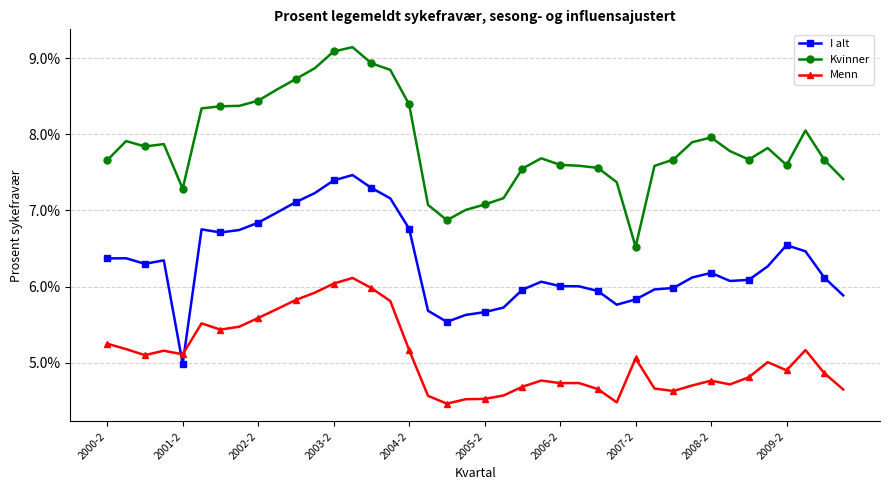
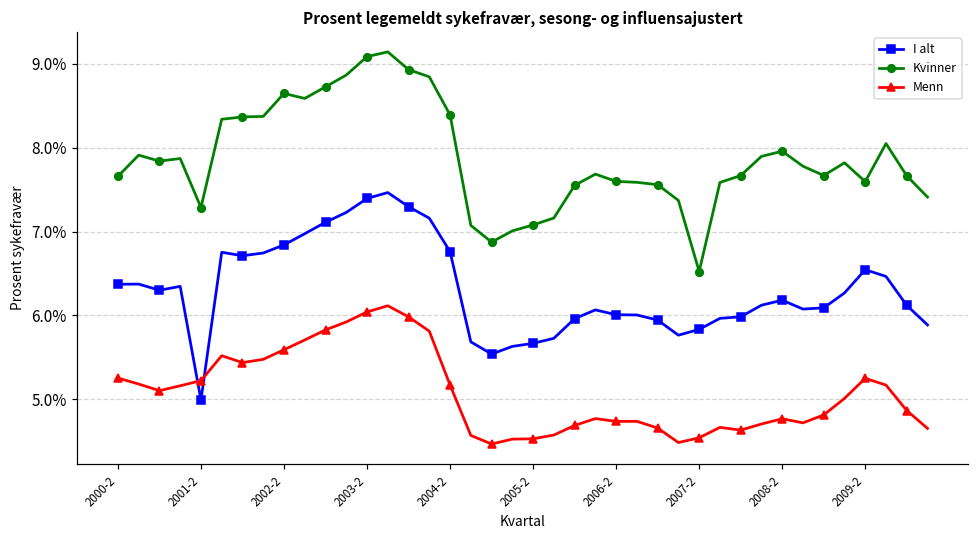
Menn, 2001-2: 5.1% -> 5.2%
Kvinner, 2002-2: 8.4% -> 8.6%
Menn, 2007-2: 5.1% -> 4.5%
Menn, 2009-2: 4.9% -> 5.2%
